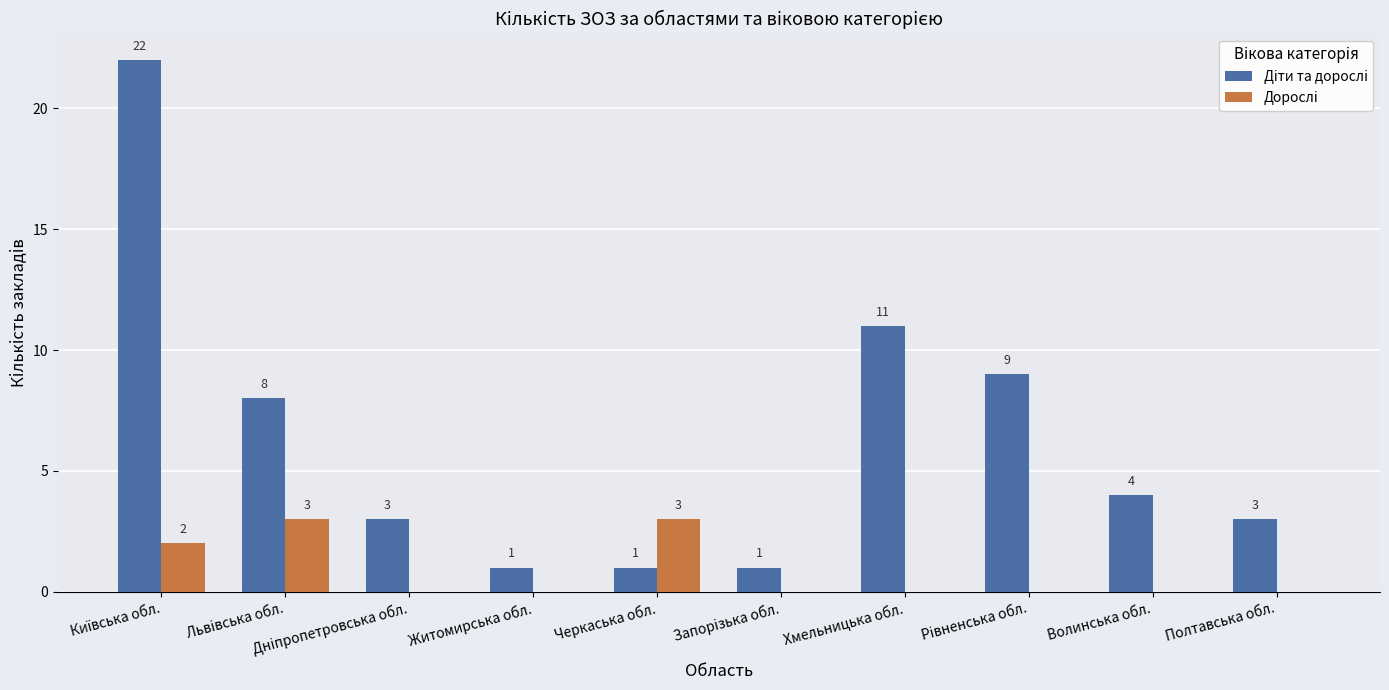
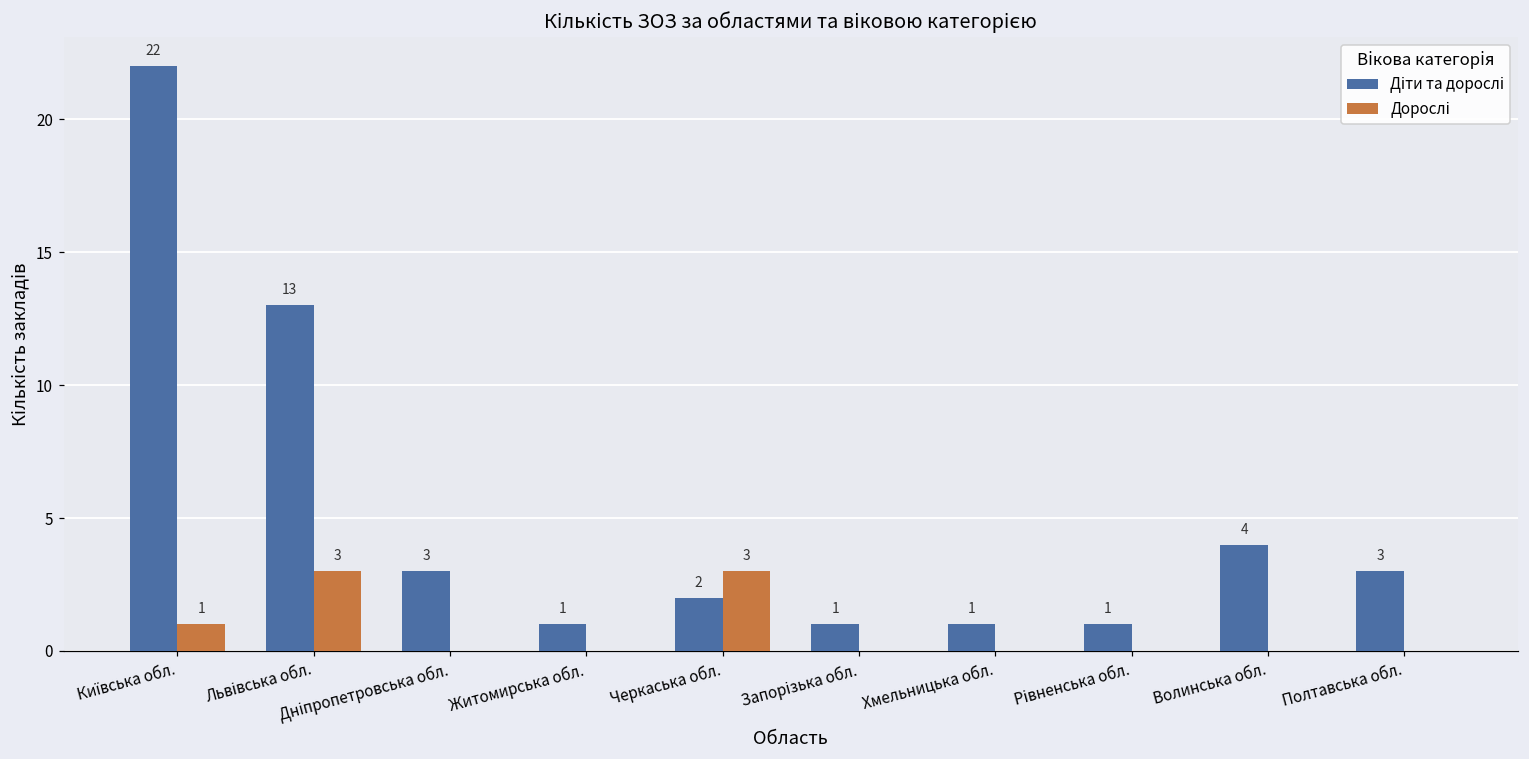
Дорослі, Київська обл.: 2 -> 1
Діти та дорослі, Львівська обл.: 8 -> 13
Діти та дорослі, Черкаська обл.: 1 -> 2
Діти та дорослі, Хмельницька обл.: 11 -> 1
Діти та дорослі, Рівненська обл.: 9 -> 1
